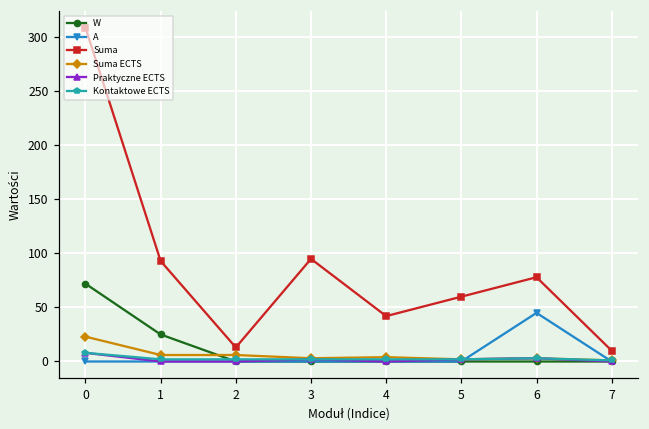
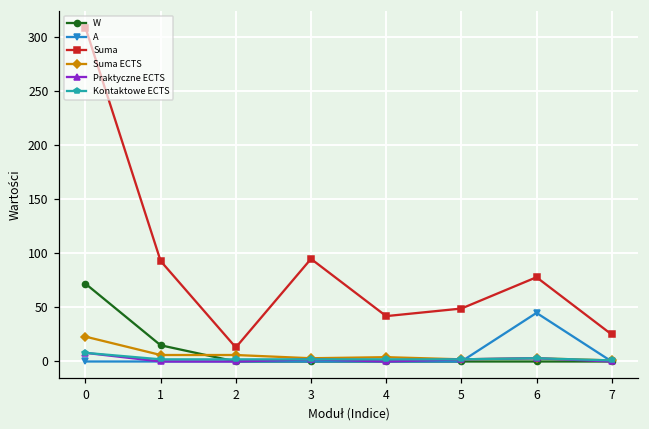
W, 1: 30 -> 20
Suma, 5: 60 -> 50
Suma, 7: 10 -> 30
